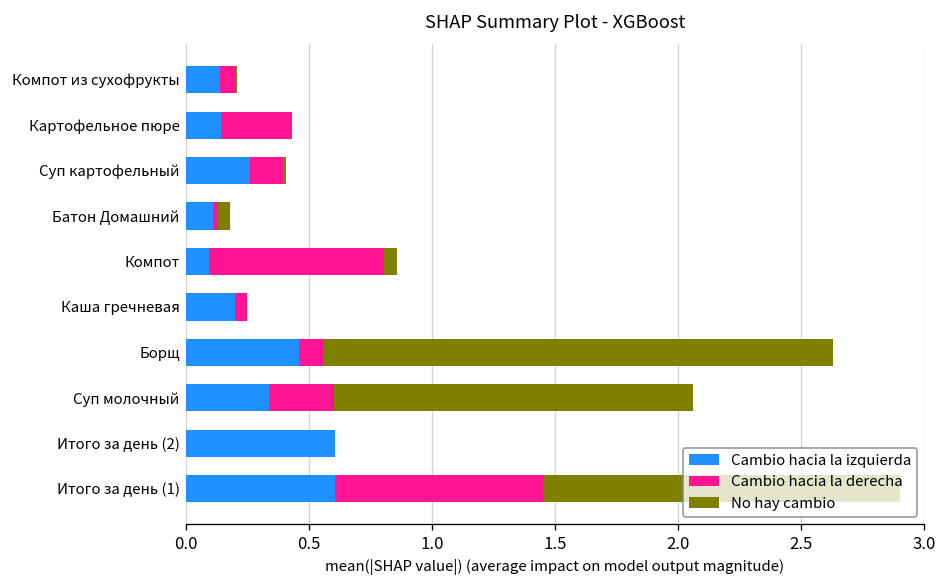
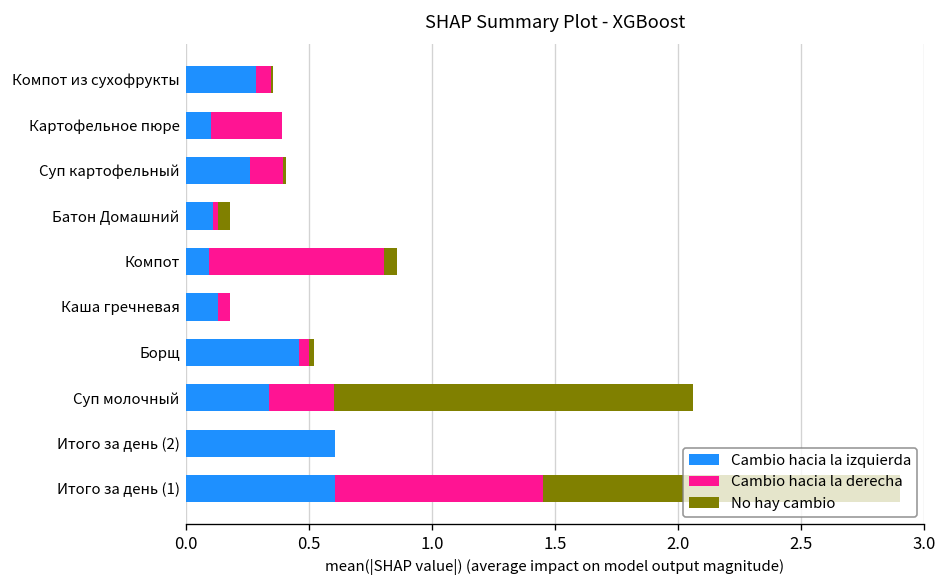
Cambio hacia la izquierda, Компот из сухофрукты: 0.14 -> 0.29
Cambio hacia la izquierda, Картофельное пюре: 0.14 -> 0.10
Cambio hacia la izquierda, Каша гречневая: 0.20 -> 0.13
Cambio hacia la derecha, Борщ: 0.10 -> 0.04
No hay cambio, Борщ: 2.07 -> 0.02
